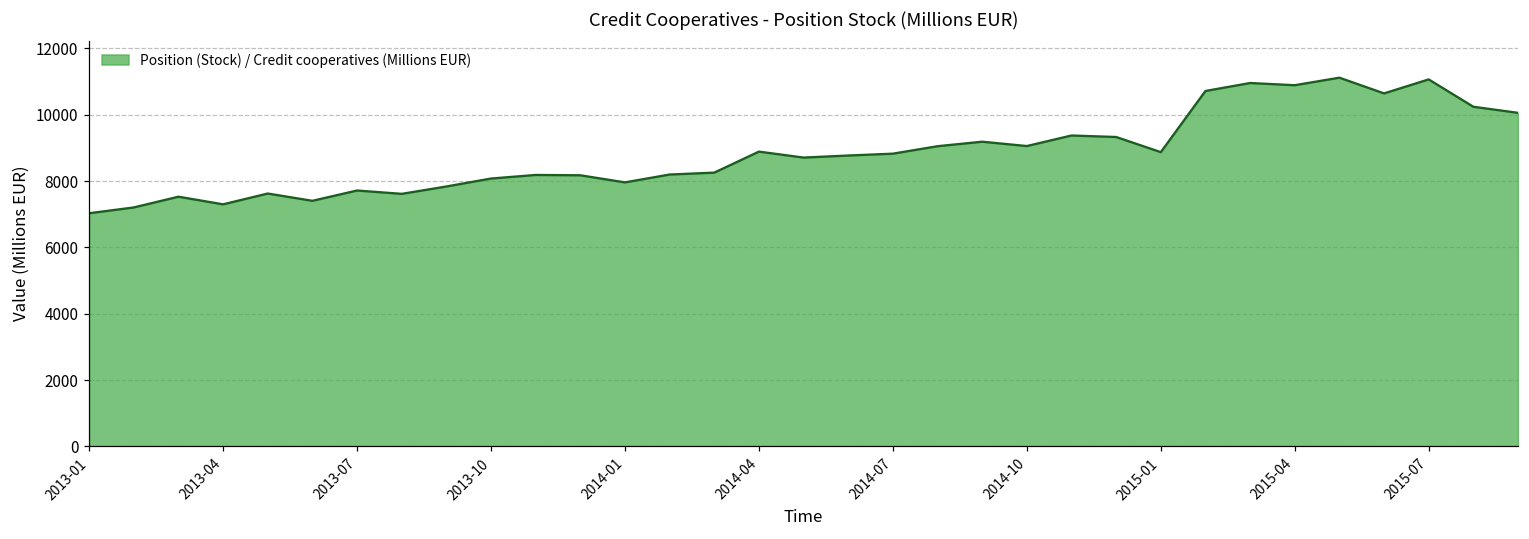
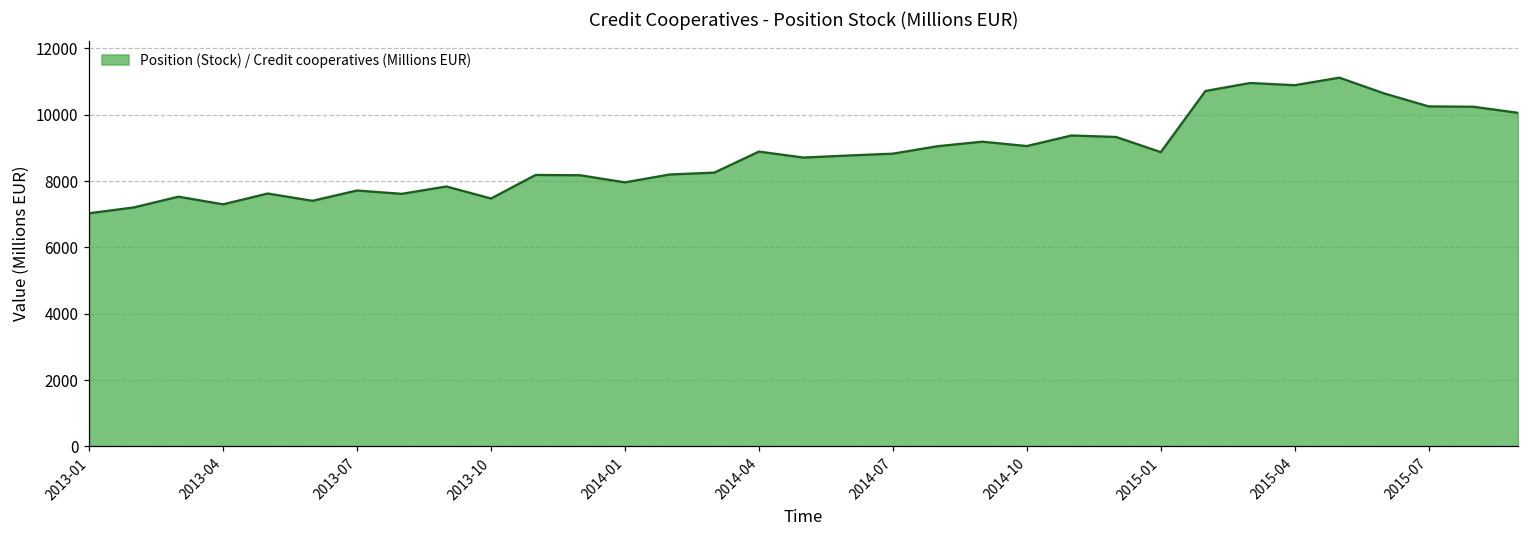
2013-10: 8100 -> 7500
2015-07: 11100 -> 10300
